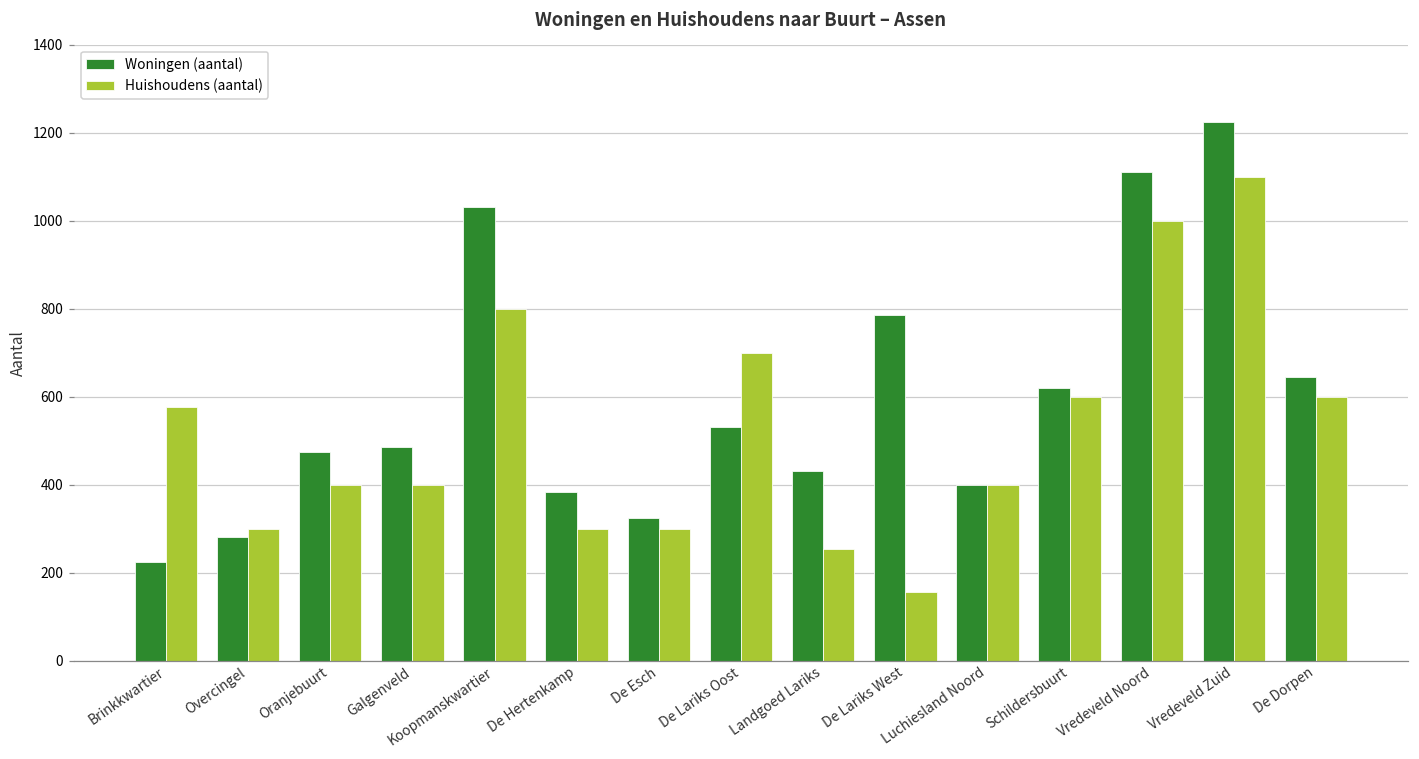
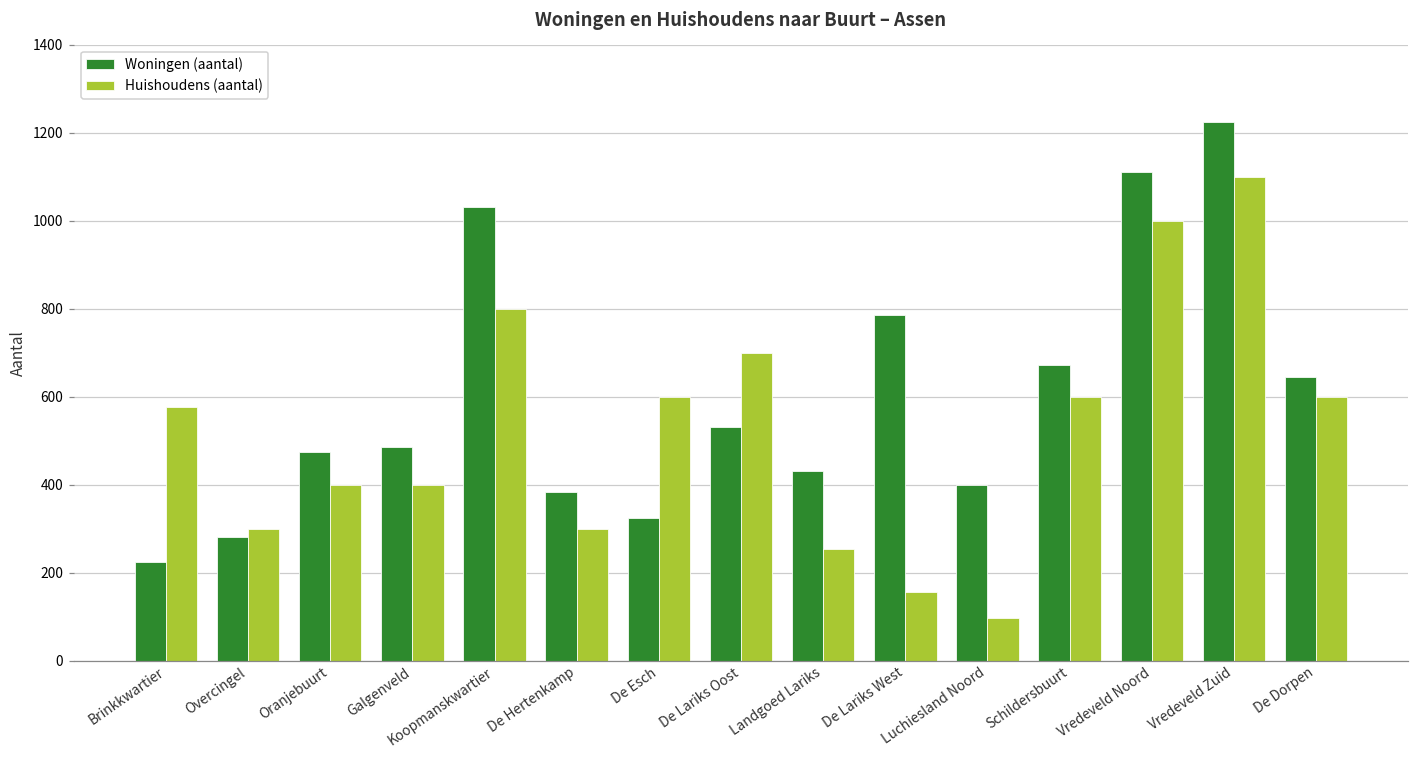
Huishoudens (aantal), De Esch: 300 -> 600
Huishoudens (aantal), Luchiesland Noord: 400 -> 100
Woningen (aantal), Schildersbuurt: 620 -> 670
